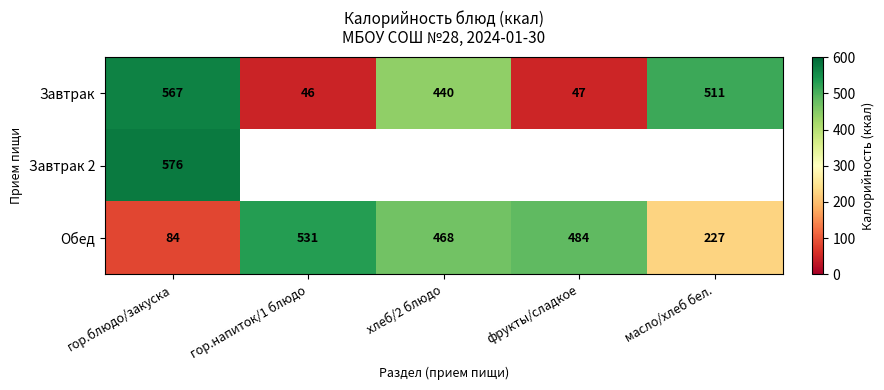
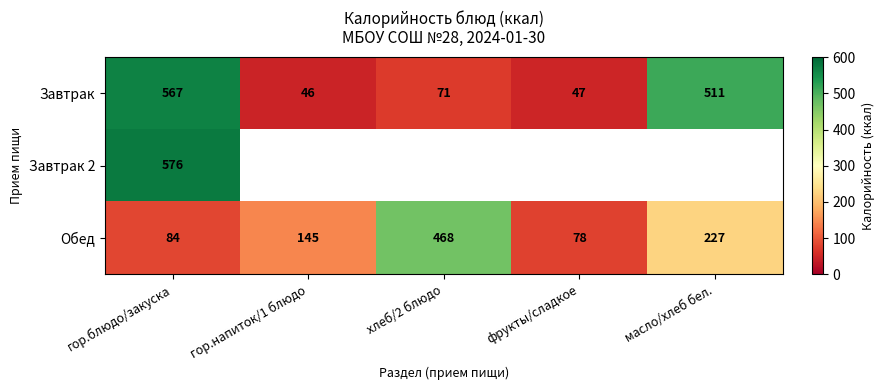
Завтрак, хлеб/2 блюдо: 440 -> 71
Обед, гор.напиток/1 блюдо: 531 -> 145
Обед, фрукты/сладкое: 484 -> 78
